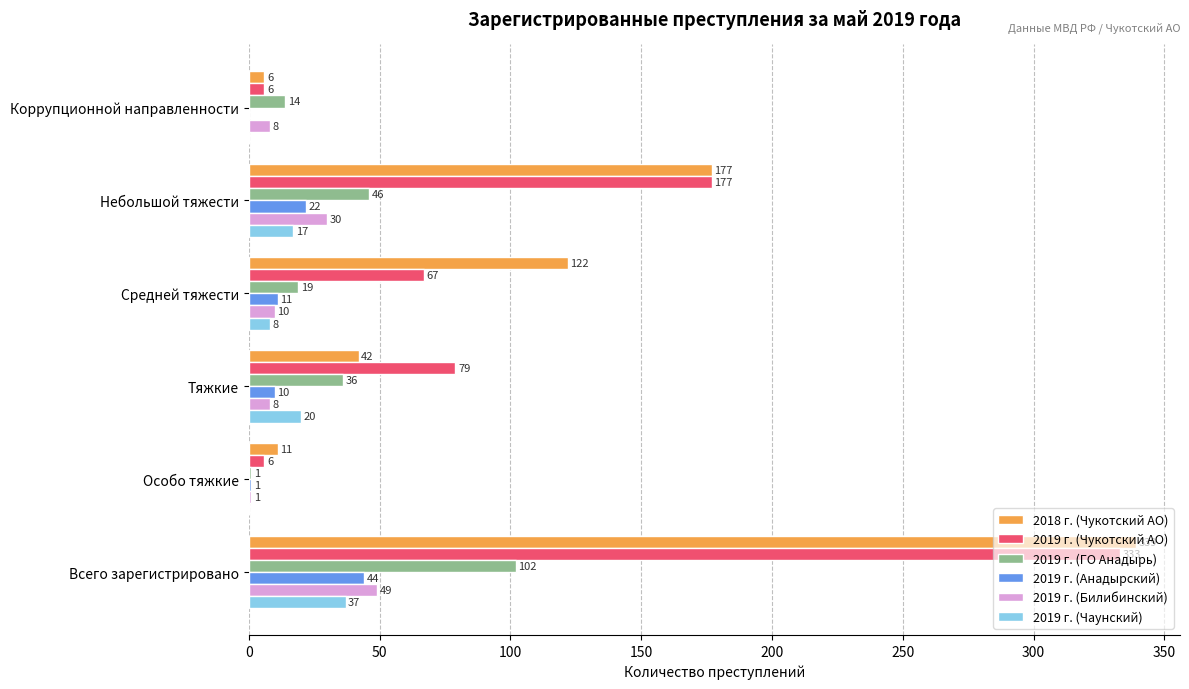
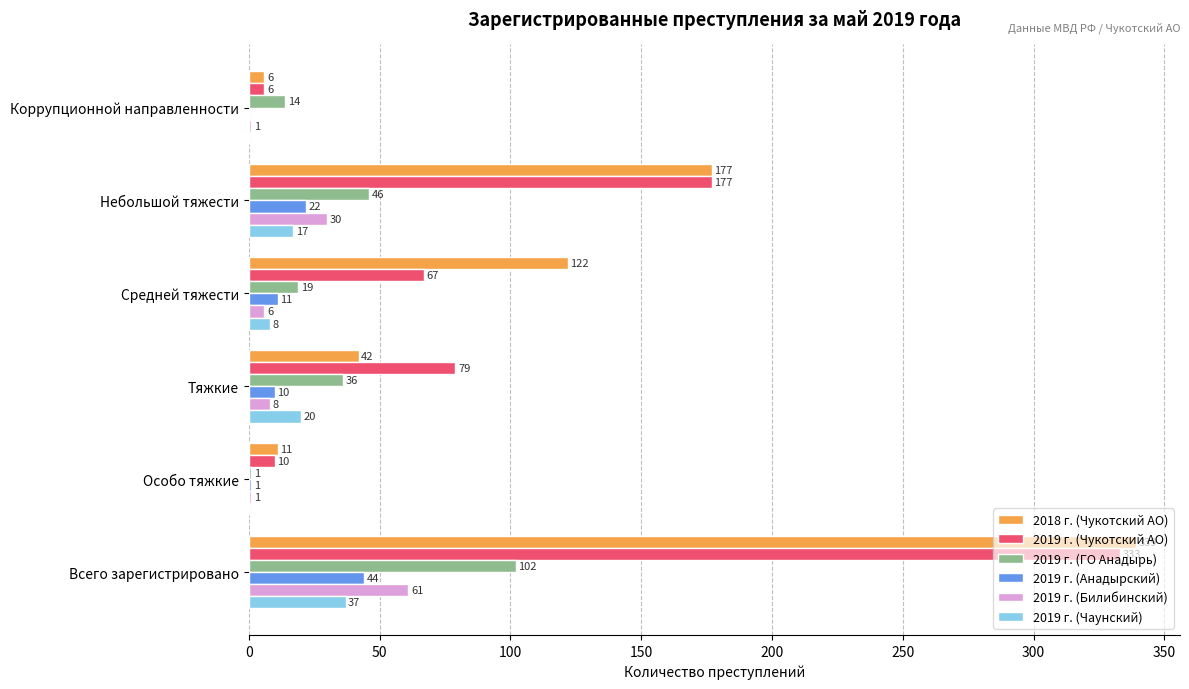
2019 г. (Билибинский), Коррупционной направленности: 8 -> 1
2019 г. (Билибинский), Средней тяжести: 10 -> 6
2019 г. (Чукотский АО), Особо тяжкие: 6 -> 10
2019 г. (Билибинский), Всего зарегистрировано: 49 -> 61
